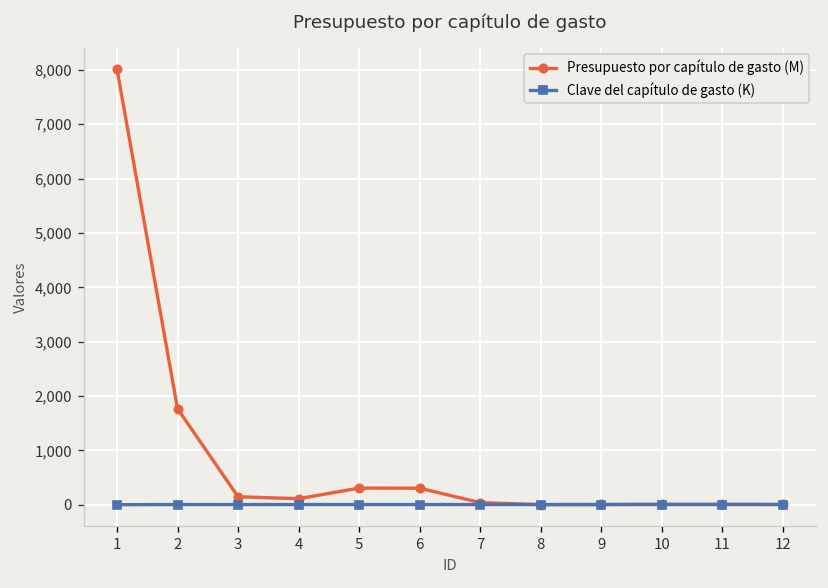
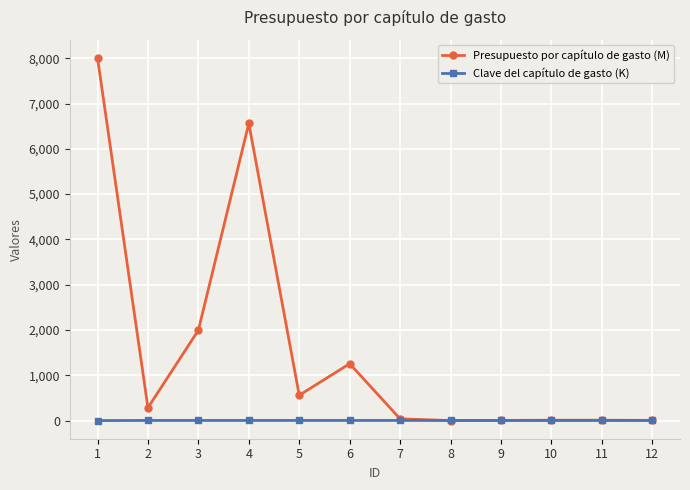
Presupuesto por capítulo de gasto (M), 2: 1,800 -> 300
Presupuesto por capítulo de gasto (M), 3: 100 -> 2,000
Presupuesto por capítulo de gasto (M), 4: 100 -> 6,600
Presupuesto por capítulo de gasto (M), 5: 300 -> 600
Presupuesto por capítulo de gasto (M), 6: 300 -> 1,300
